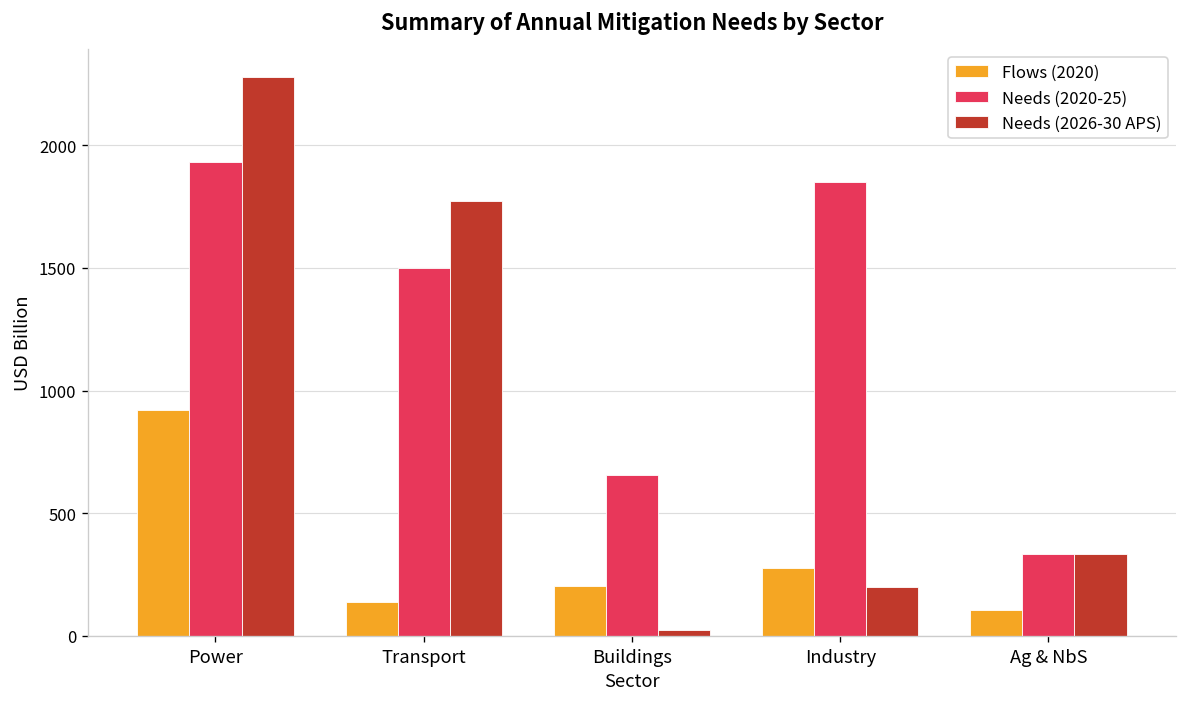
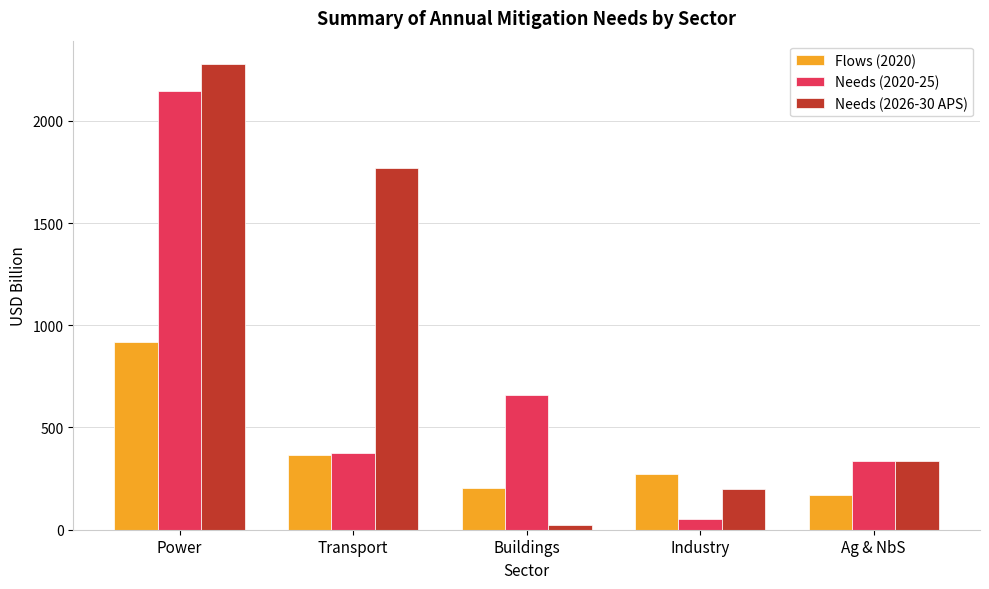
Needs (2020-25), Power: 1930 -> 2140
Flows (2020), Transport: 140 -> 370
Needs (2020-25), Transport: 1500 -> 380
Needs (2020-25), Industry: 1850 -> 50
Flows (2020), Ag & NbS: 110 -> 170
